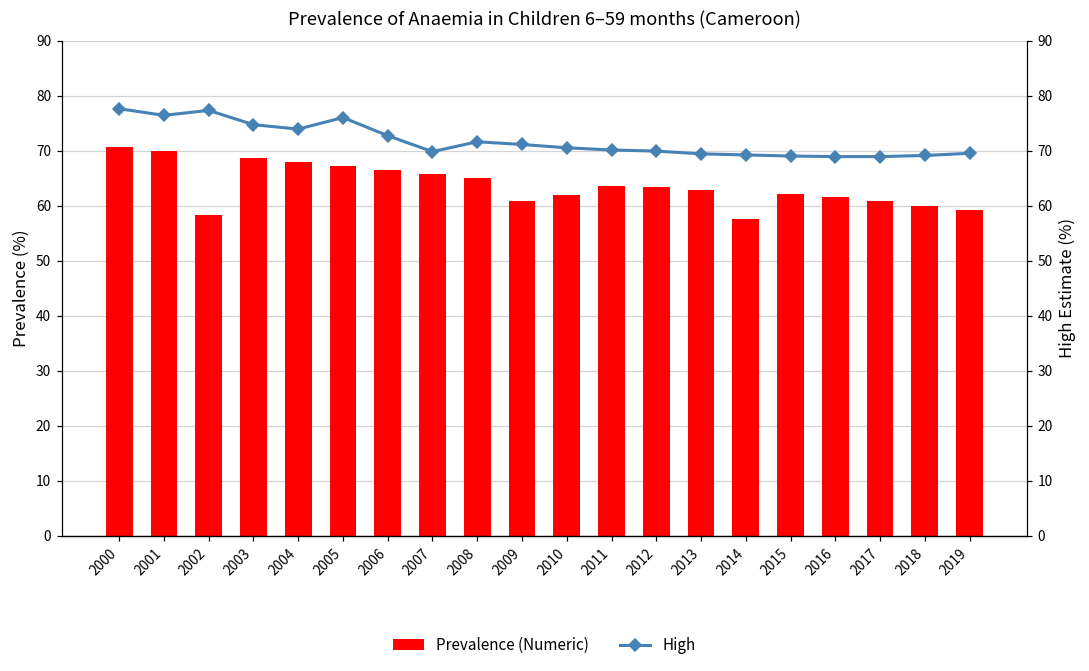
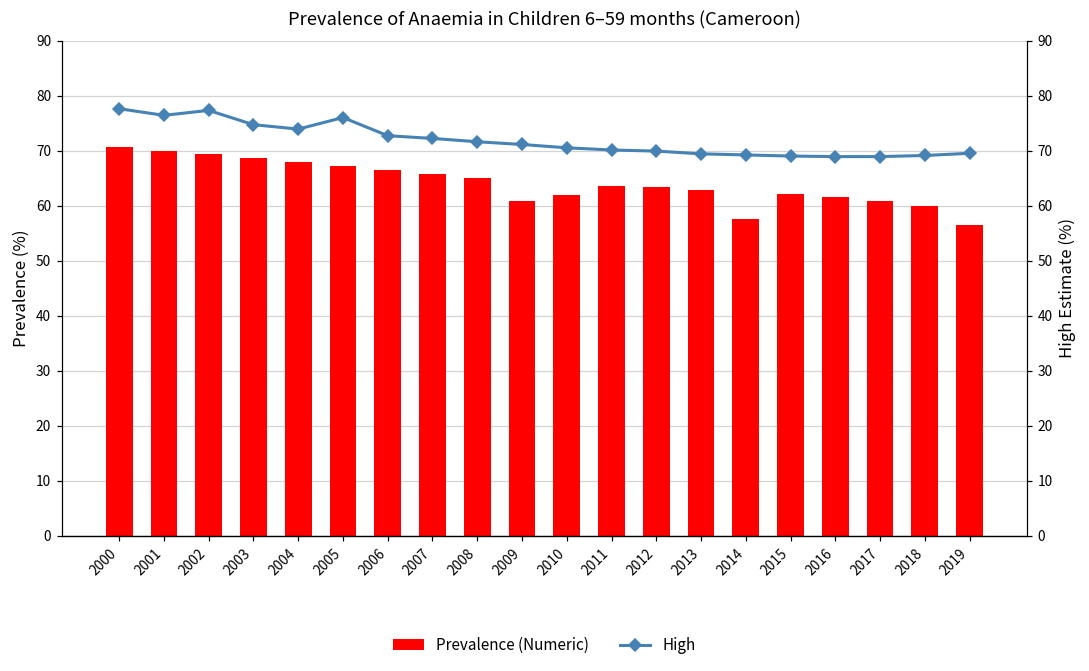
Prevalence (Numeric), 2002: 58 -> 69
Prevalence (Numeric), 2019: 59 -> 56
High, 2007: 70 -> 72
